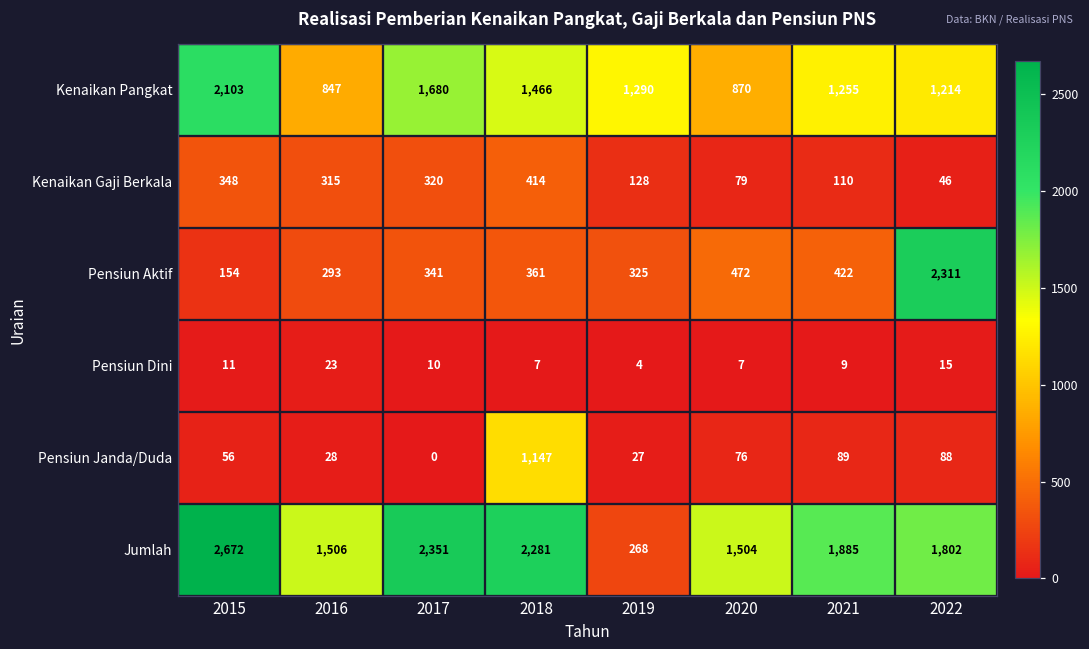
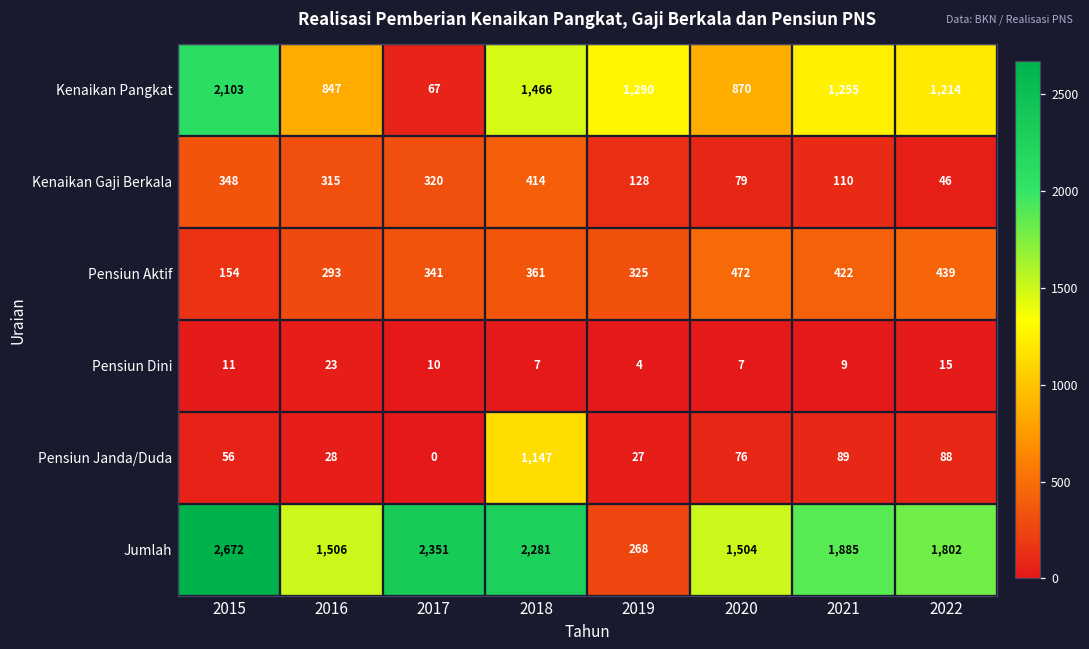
Kenaikan Pangkat, 2017: 1,680 -> 67
Pensiun Aktif, 2022: 2,311 -> 439
